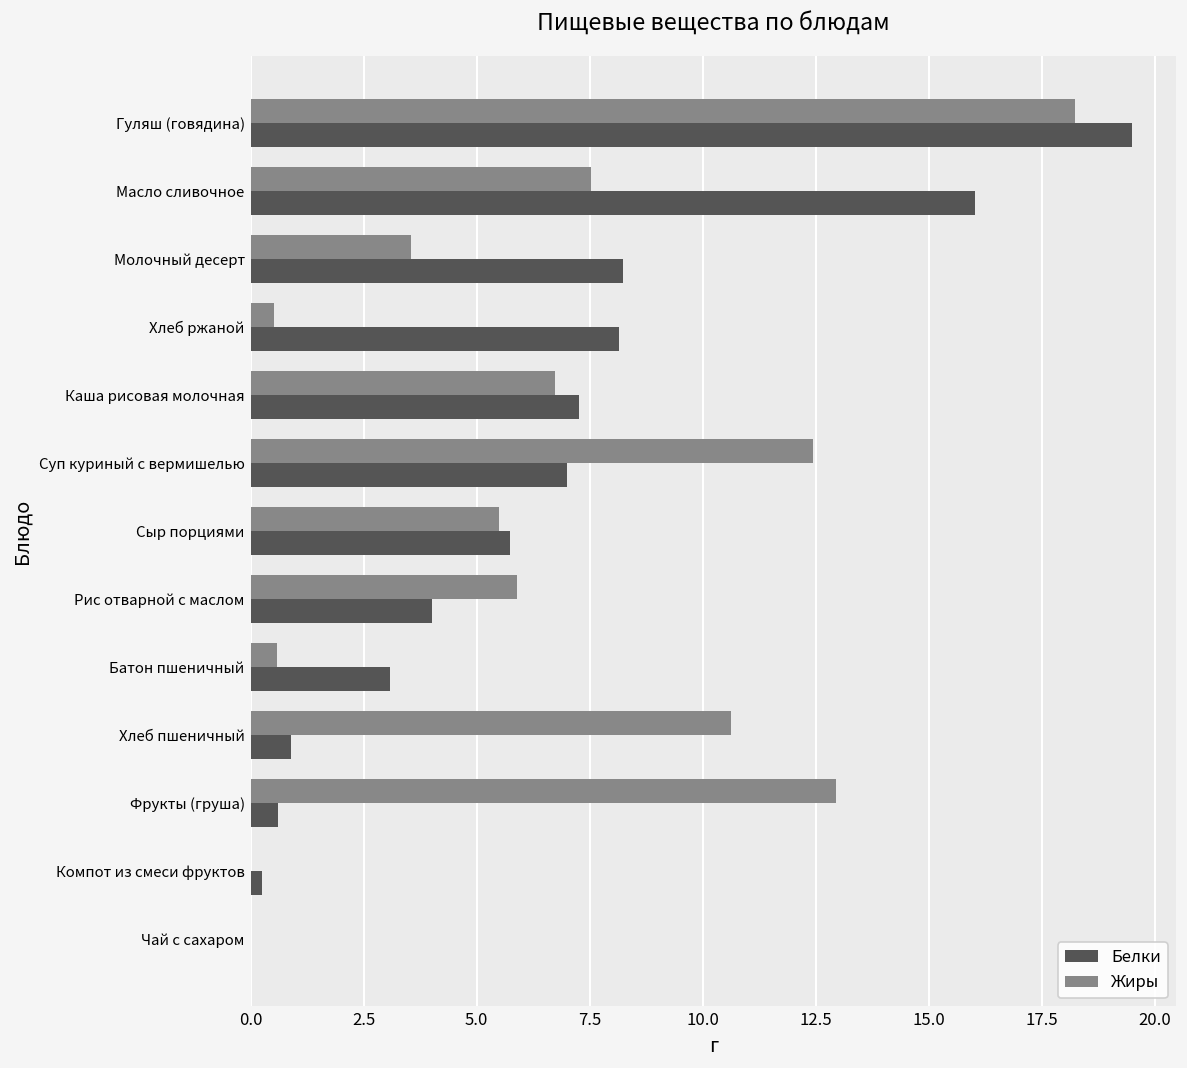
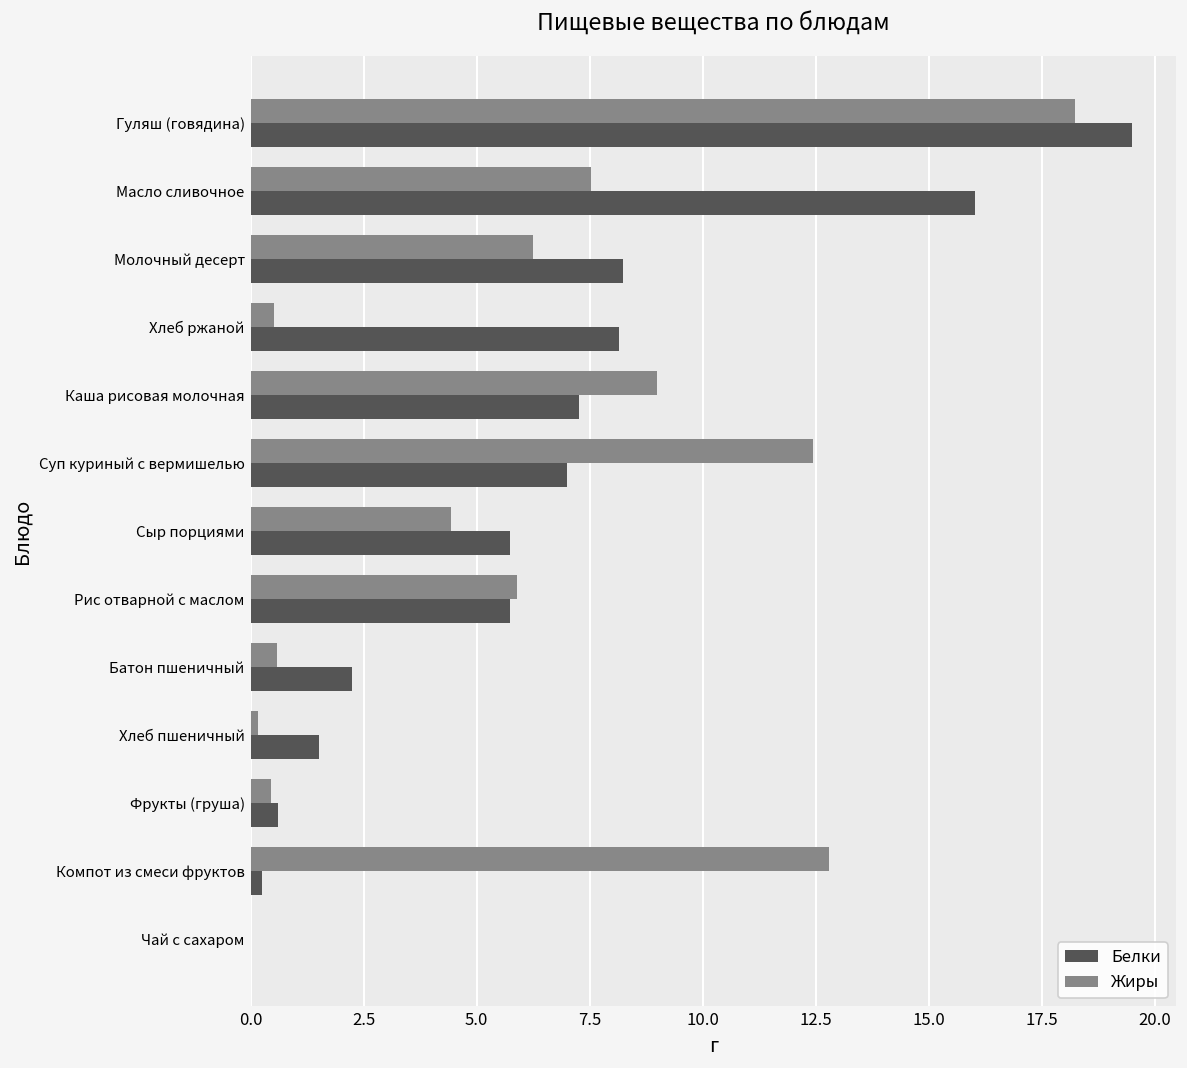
Жиры, Молочный десерт: 3.5 -> 6.3
Жиры, Каша рисовая молочная: 6.7 -> 9.0
Жиры, Сыр порциями: 5.5 -> 4.4
Белки, Рис отварной с маслом: 4.0 -> 5.7
Белки, Батон пшеничный: 3.1 -> 2.3
Жиры, Хлеб пшеничный: 10.6 -> 0.2
Белки, Хлеб пшеничный: 0.9 -> 1.5
Жиры, Фрукты (груша): 13.0 -> 0.5
Жиры, Компот из смеси фруктов: 0.0 -> 12.8
